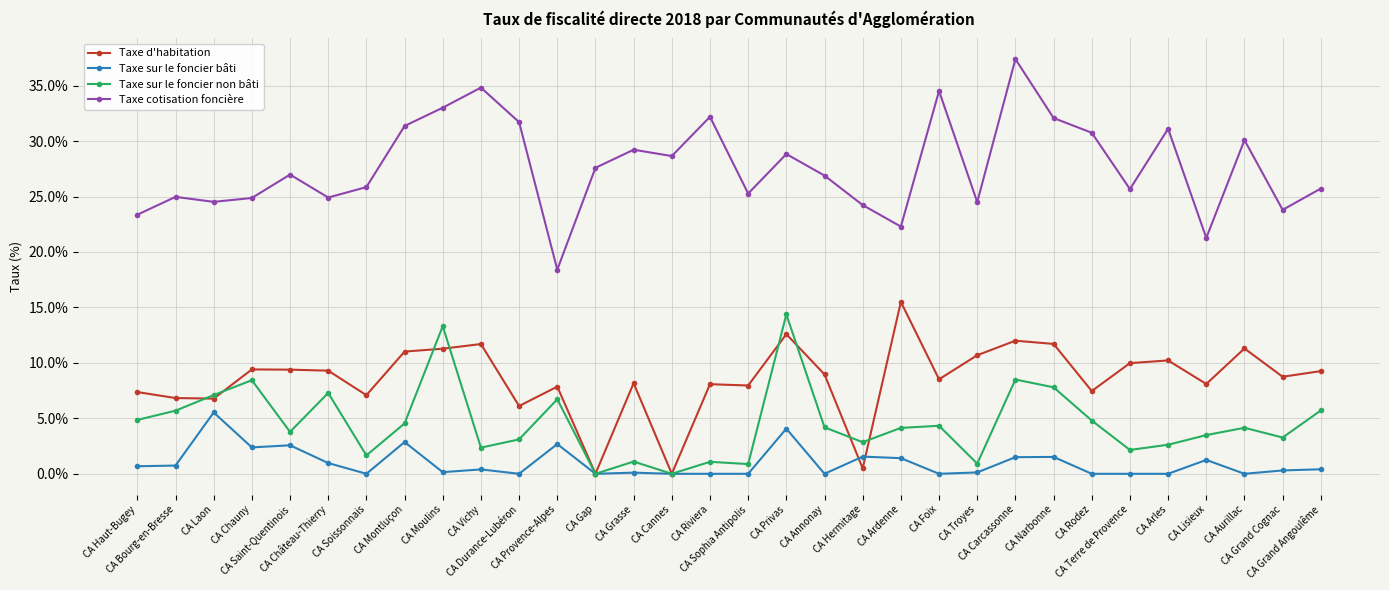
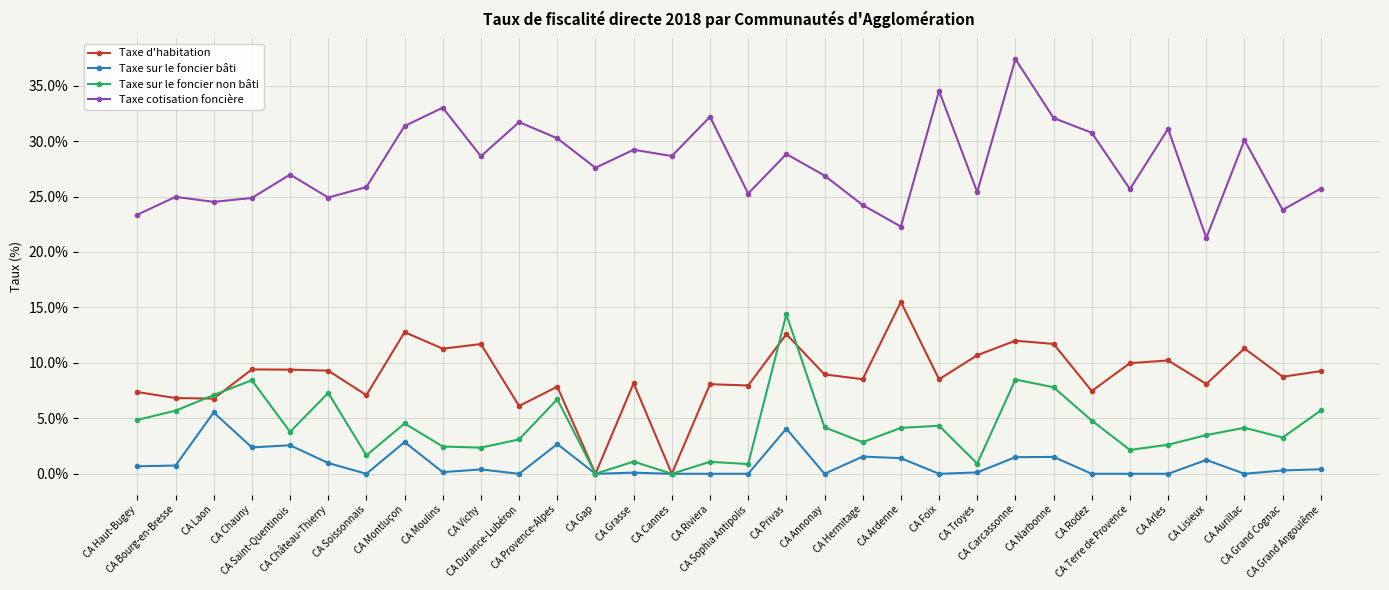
Taxe d'habitation, CA Montluçon: 11.0% -> 12.8%
Taxe sur le foncier non bâti, CA Moulins: 13.3% -> 2.5%
Taxe cotisation foncière, CA Vichy: 34.8% -> 28.6%
Taxe cotisation foncière, CA Provence-Alpes: 18.4% -> 30.3%
Taxe d'habitation, CA Hermitage: 0.5% -> 8.5%
Taxe cotisation foncière, CA Troyes: 24.5% -> 25.4%
